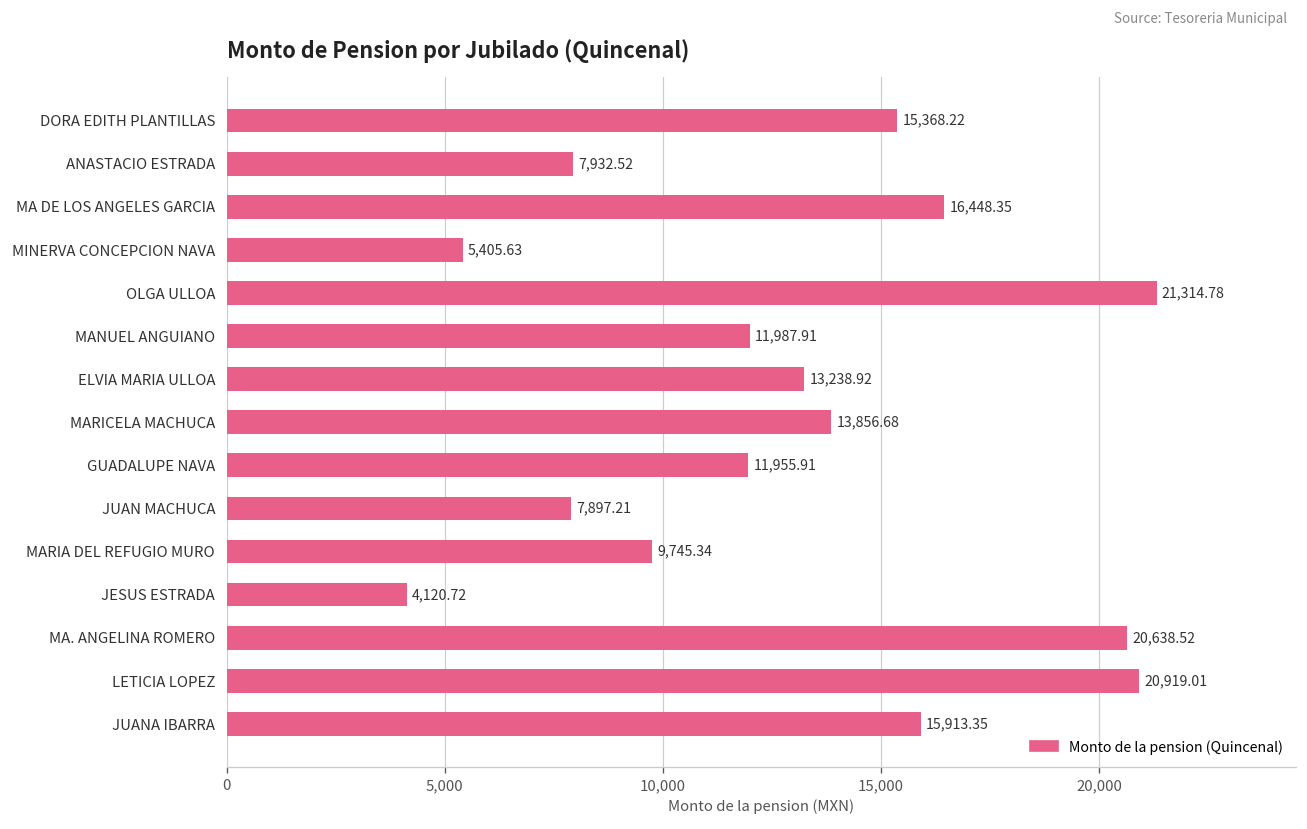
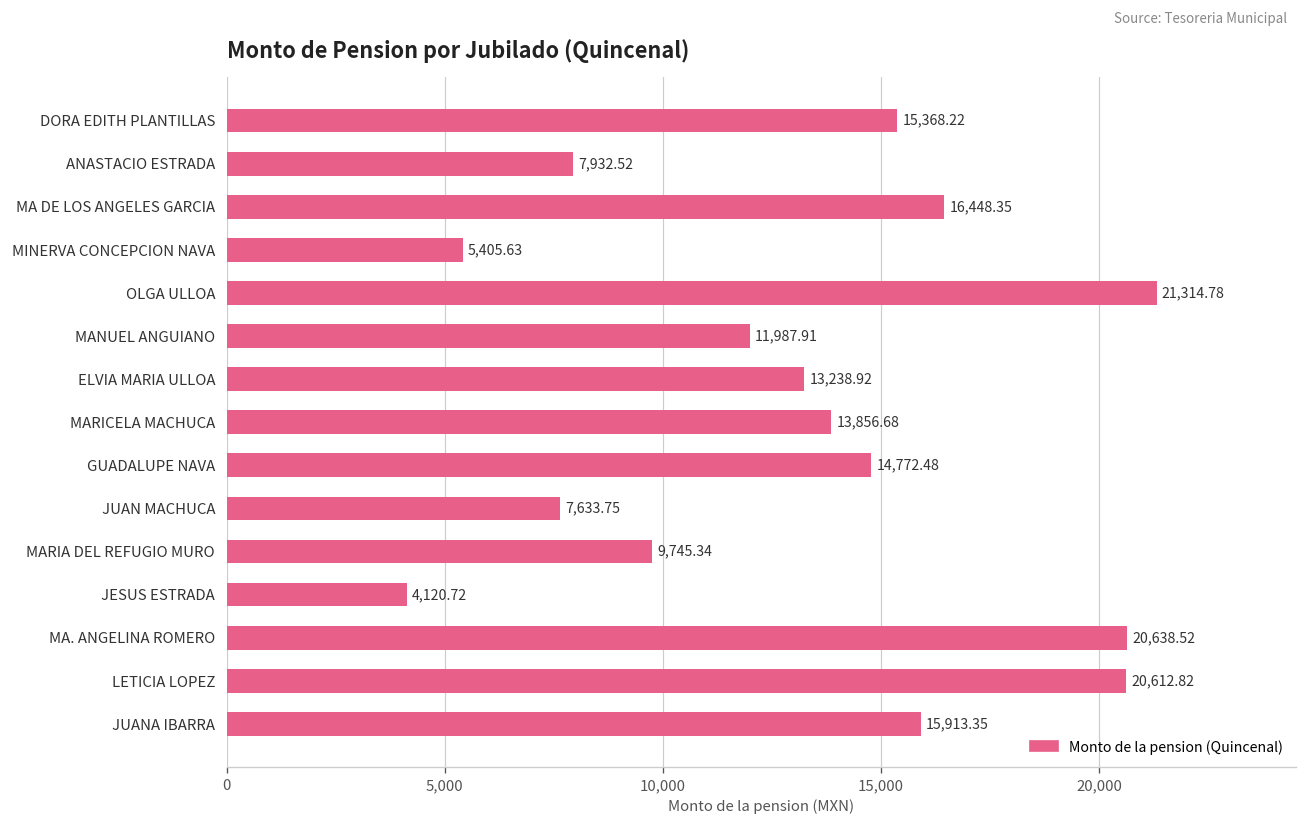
GUADALUPE NAVA: 11,955.91 -> 14,772.48
JUAN MACHUCA: 7,897.21 -> 7,633.75
LETICIA LOPEZ: 20,919.01 -> 20,612.82
